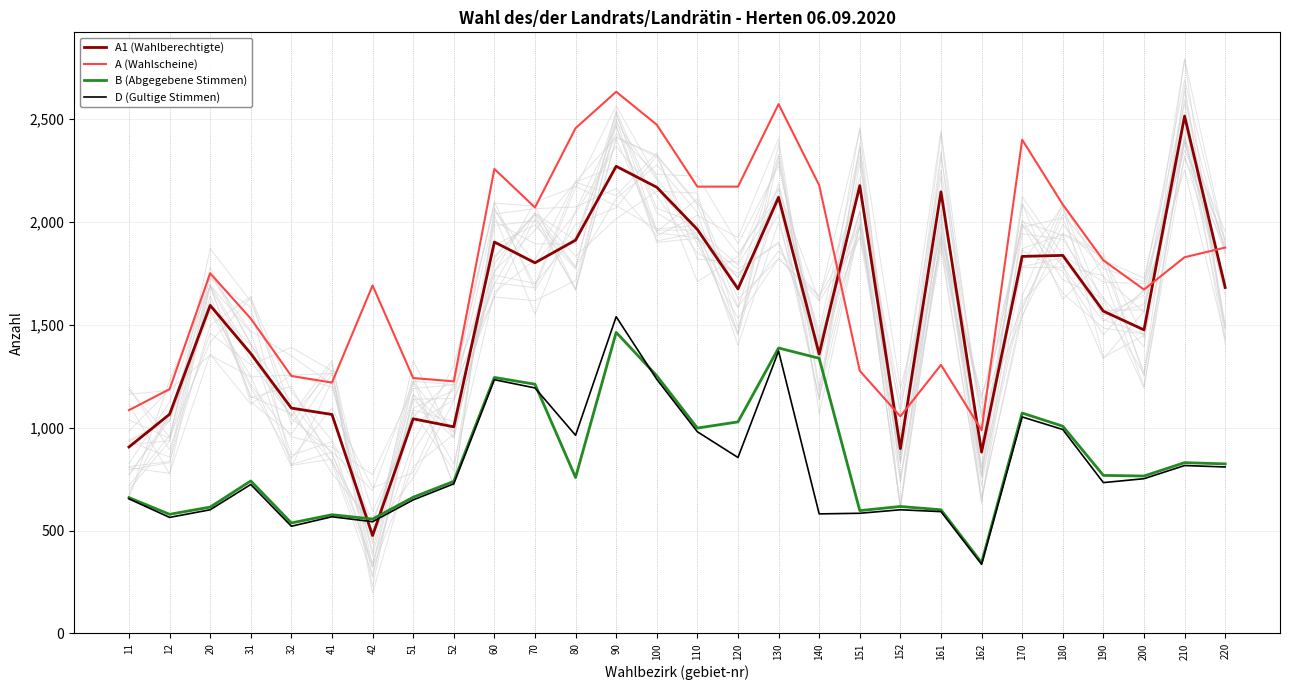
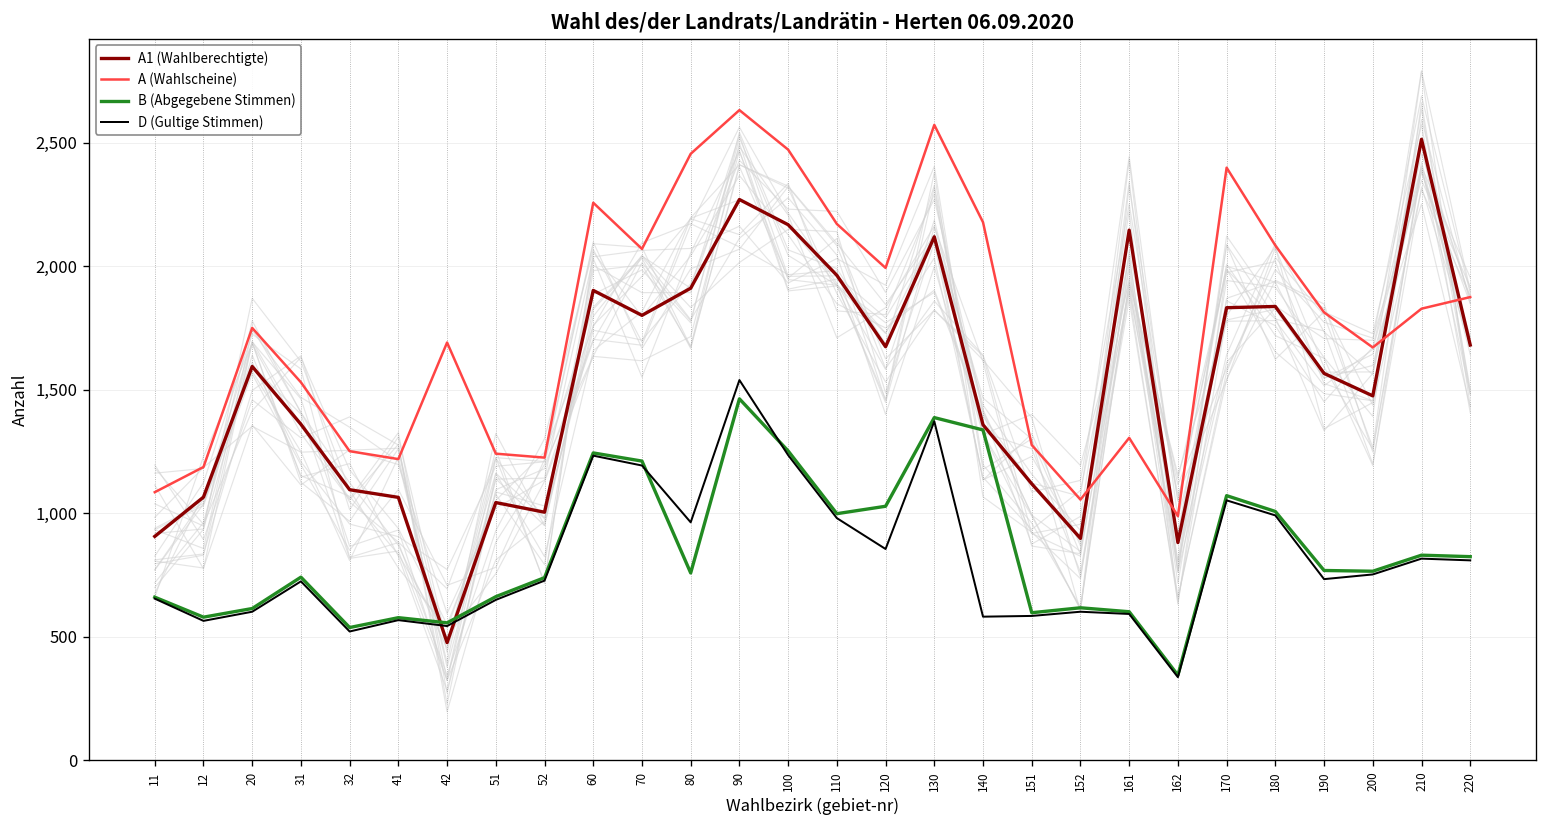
A (Wahlscheine), 120: 2,170 -> 1,990
A1 (Wahlberechtigte), 151: 2,180 -> 1,120
